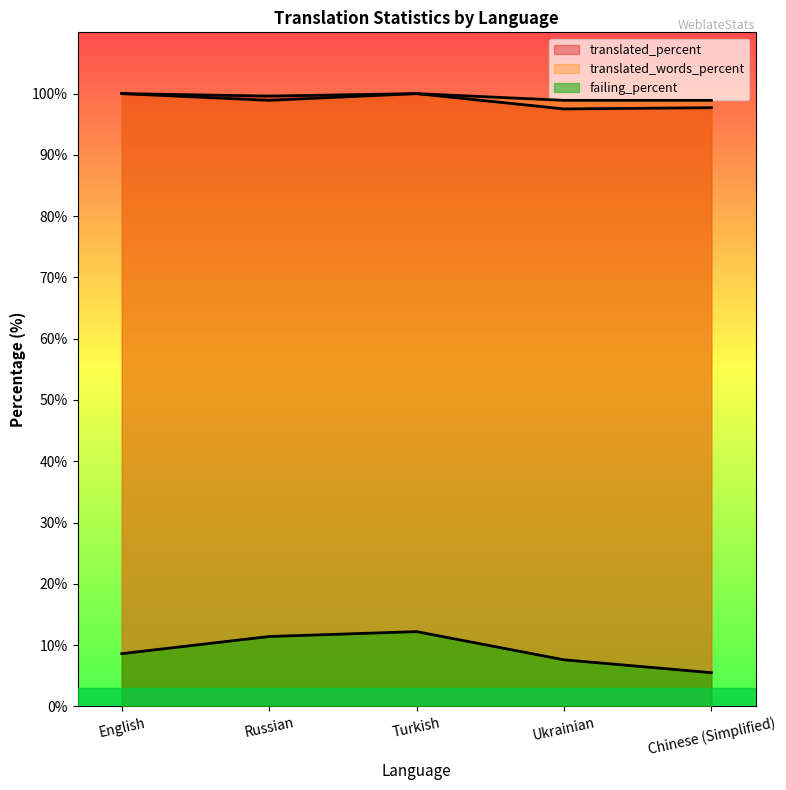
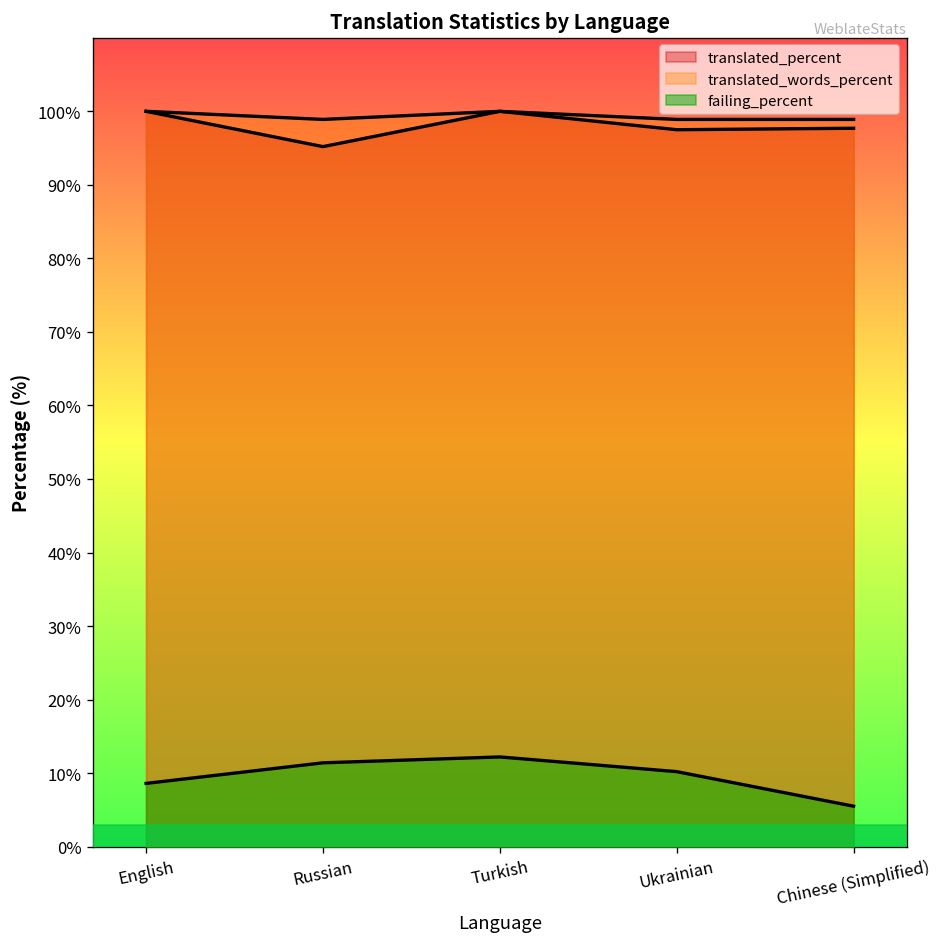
translated_percent, Russian: 100% -> 95%
failing_percent, Ukrainian: 8% -> 10%
